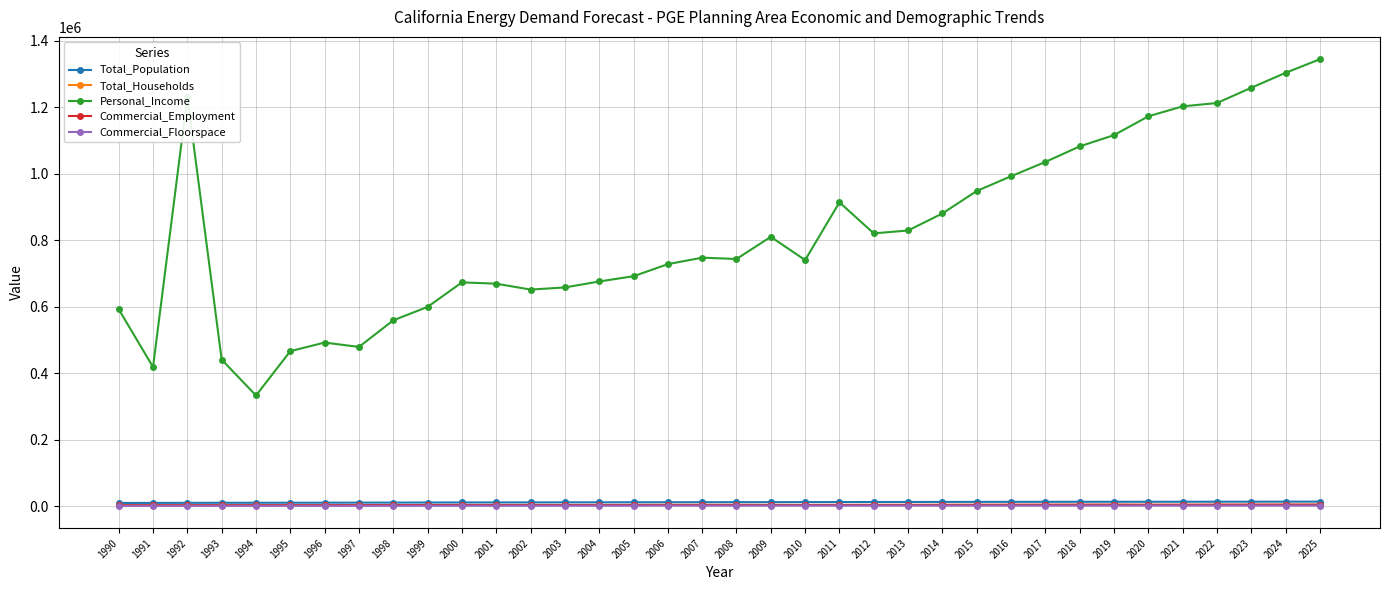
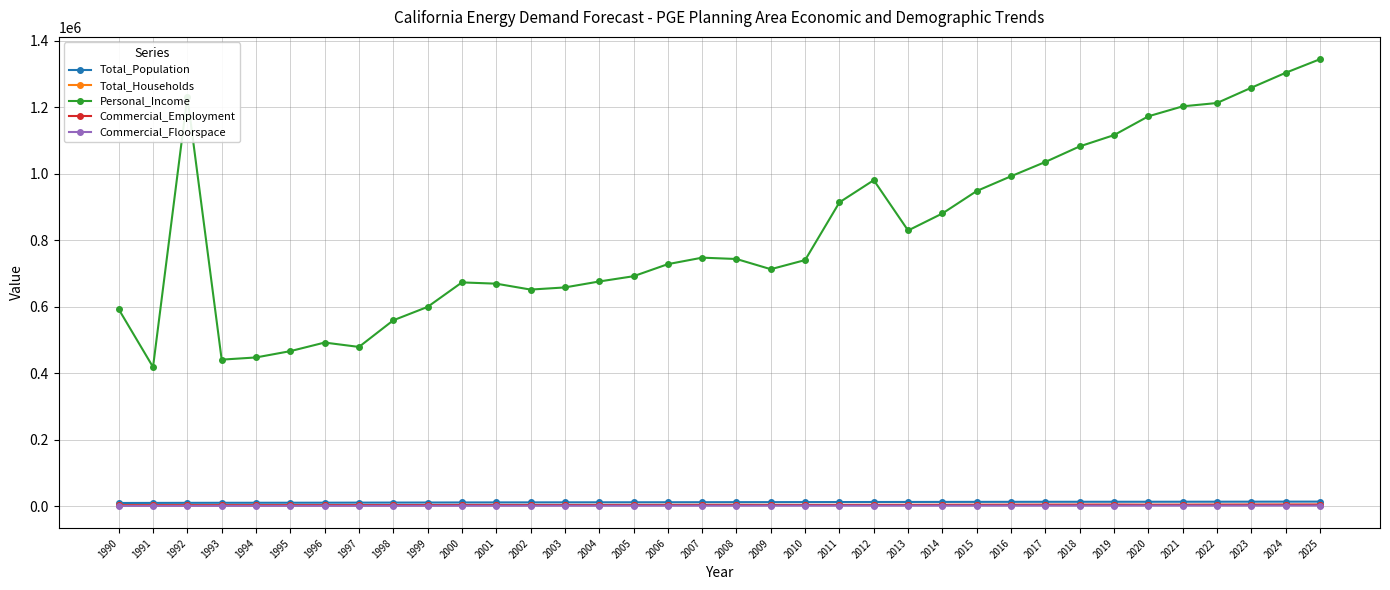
Personal_Income, 1994: 330000 -> 450000
Personal_Income, 2009: 810000 -> 710000
Personal_Income, 2012: 820000 -> 980000
